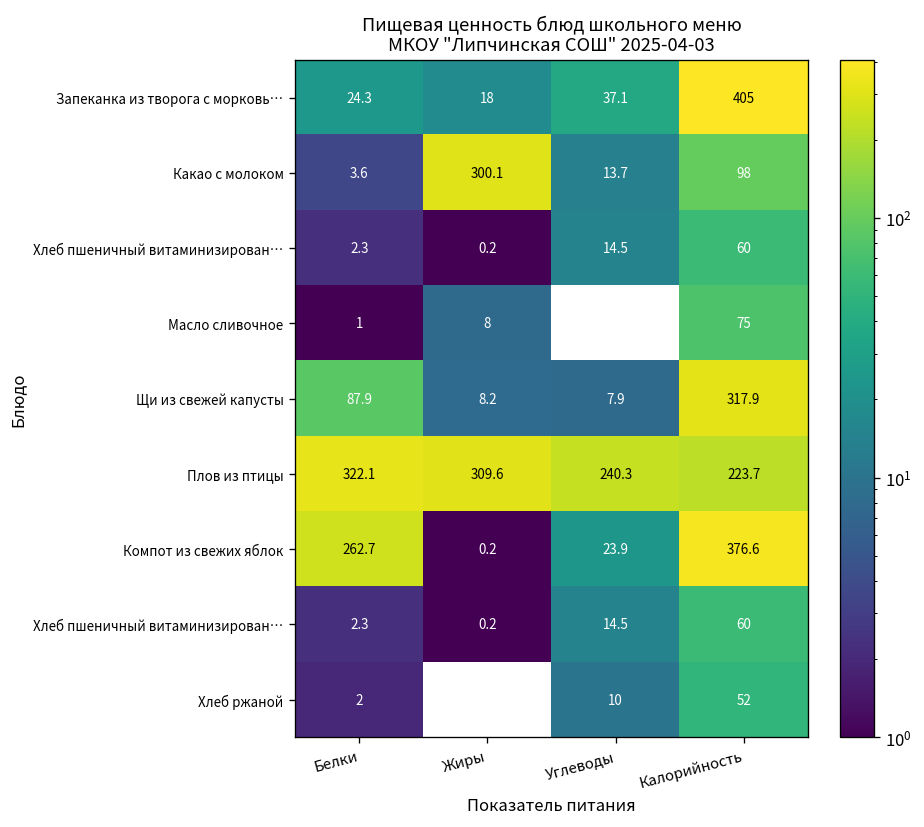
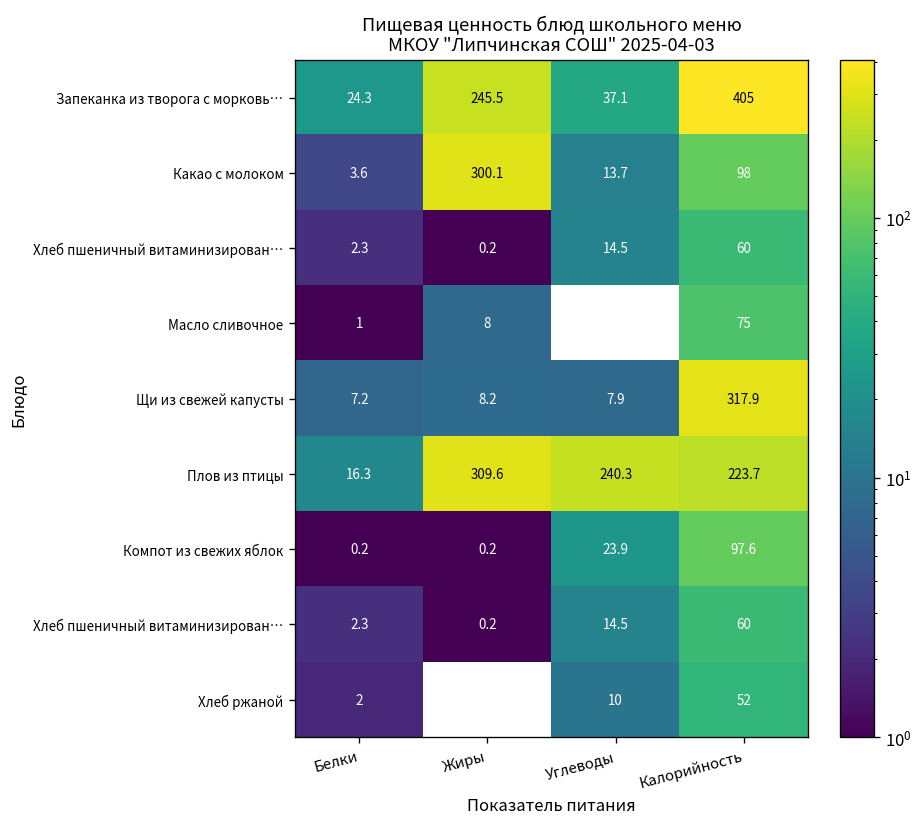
Запеканка из творога с морковь…, Жиры: 18 -> 245.5
Щи из свежей капусты, Белки: 87.9 -> 7.2
Плов из птицы, Белки: 322.1 -> 16.3
Компот из свежих яблок, Белки: 262.7 -> 0.2
Компот из свежих яблок, Калорийность: 376.6 -> 97.6
